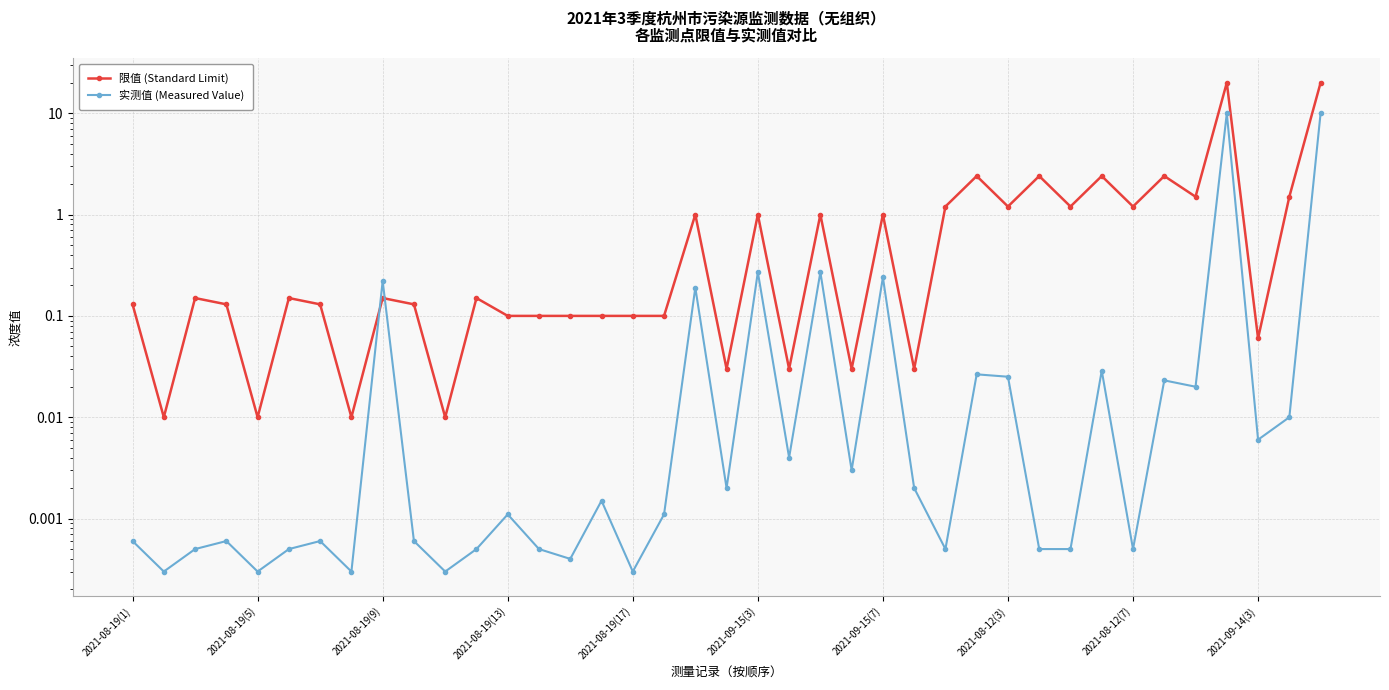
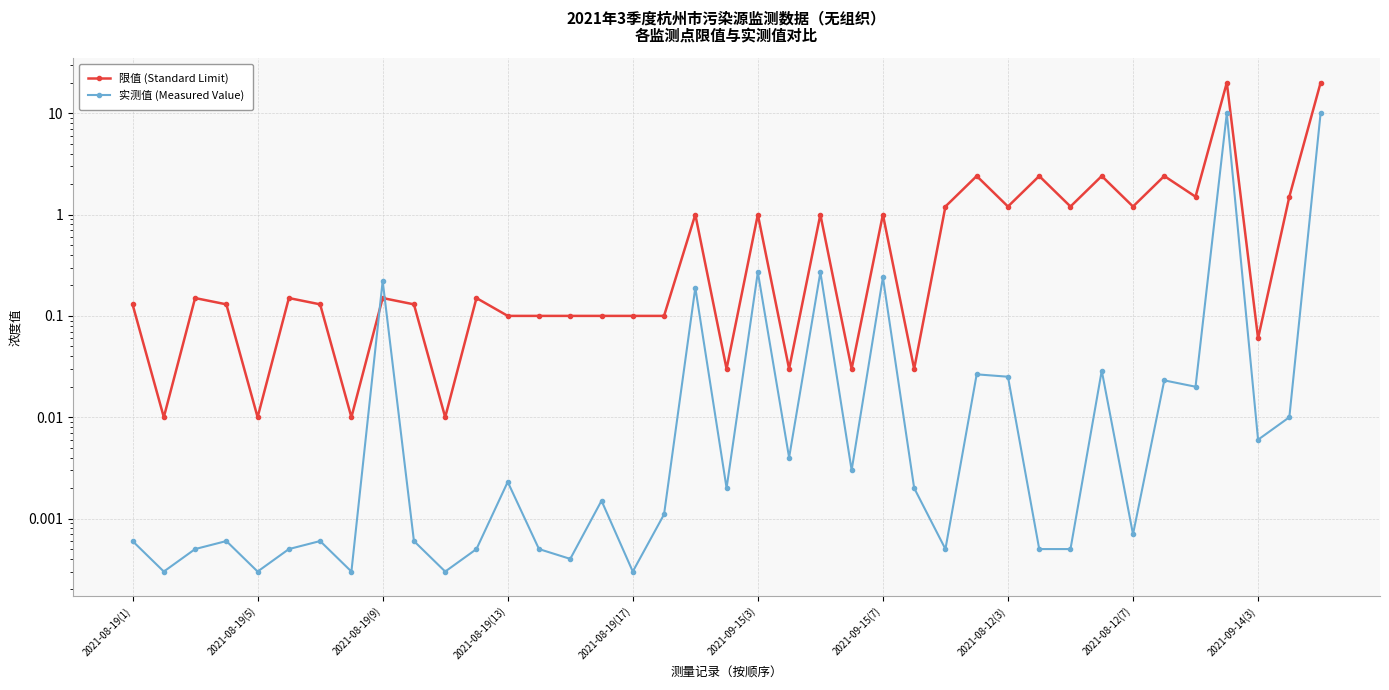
实测值 (Measured Value), 2021-08-19(13): 0.0011 -> 0.0023
实测值 (Measured Value), 2021-08-12(7): 0.0005 -> 0.0007
